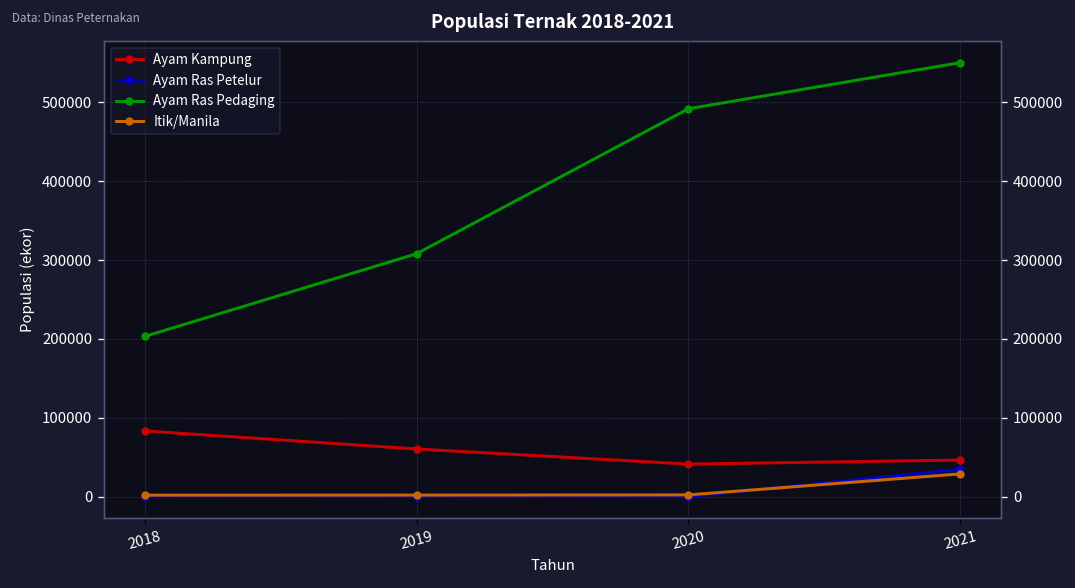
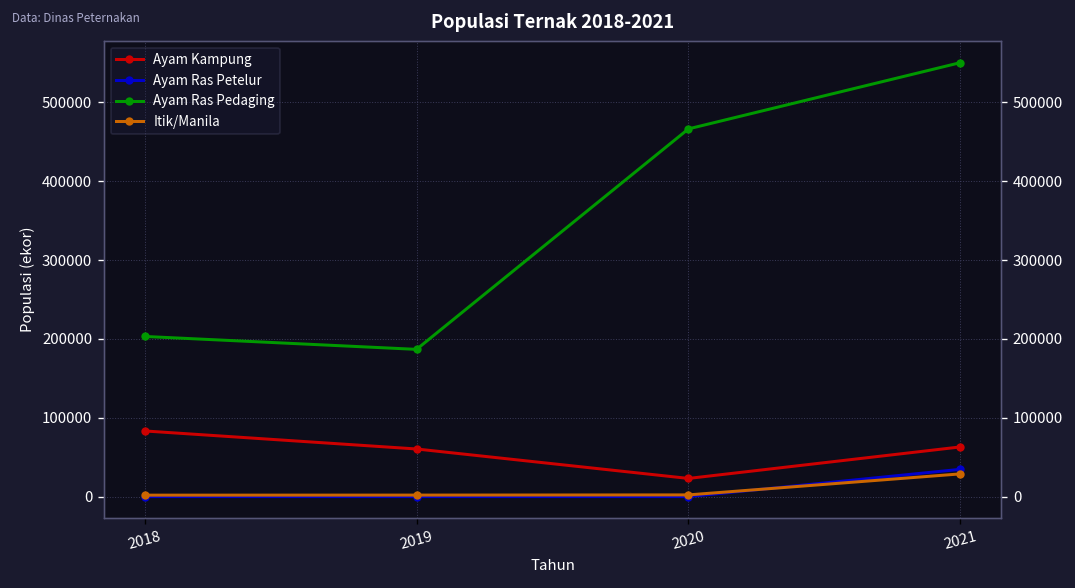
Ayam Ras Pedaging, 2019: 310000 -> 190000
Ayam Kampung, 2020: 40000 -> 20000
Ayam Ras Pedaging, 2020: 490000 -> 470000
Ayam Kampung, 2021: 50000 -> 60000
